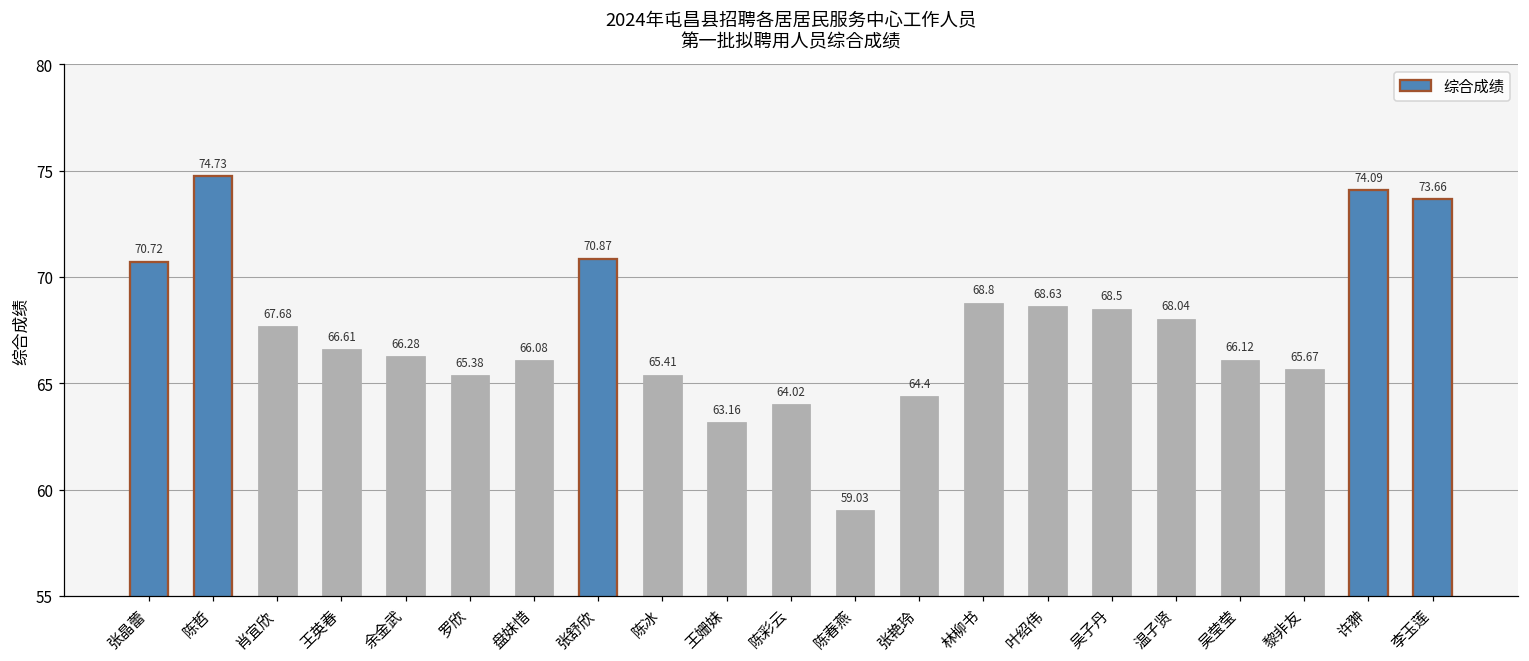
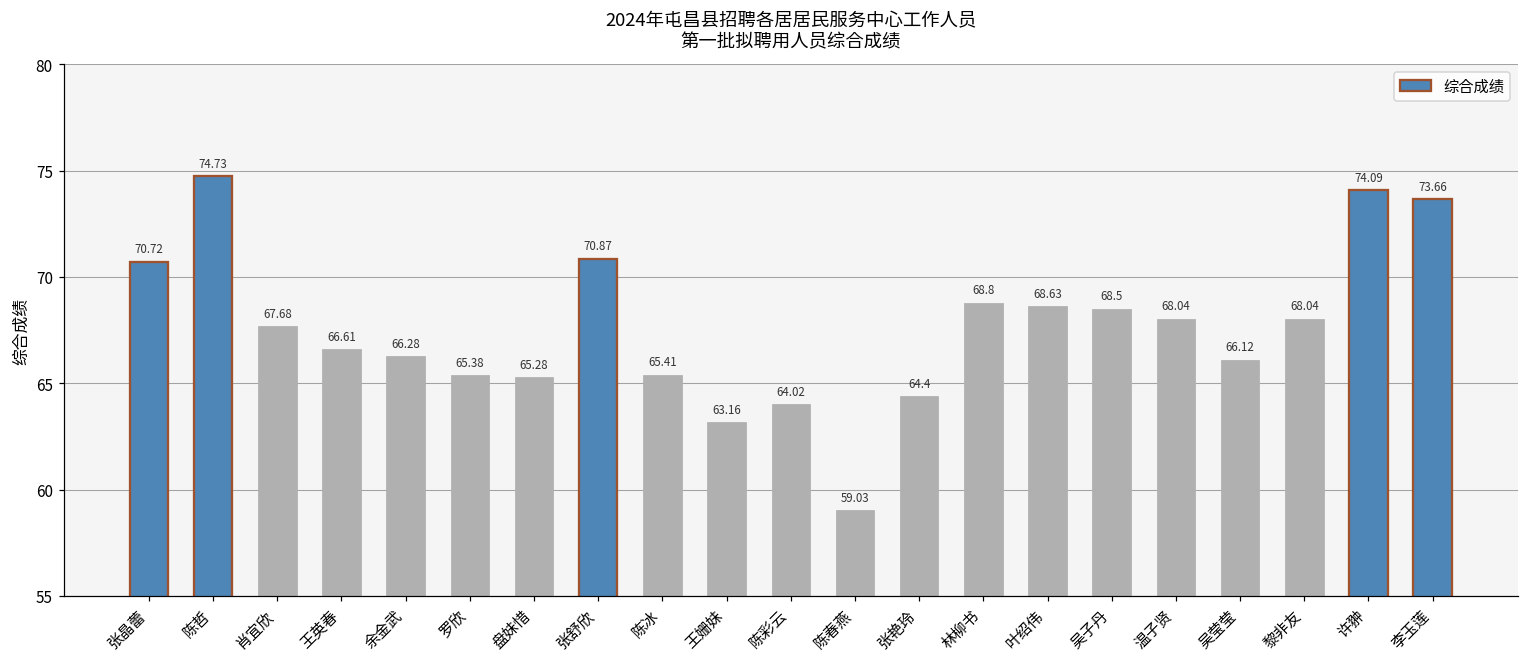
盘妹惜: 66.08 -> 65.28
黎非友: 65.67 -> 68.04
